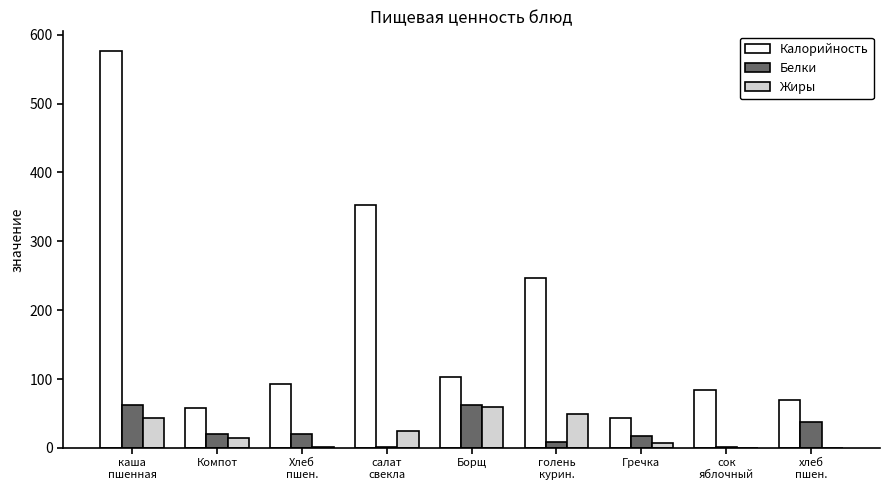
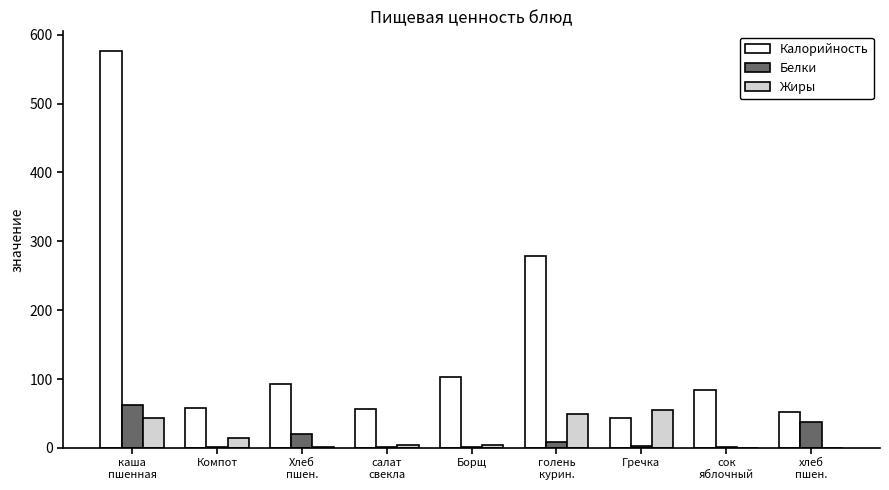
Белки, Компот: 20 -> 0
Калорийность, салат свекла: 350 -> 60
Жиры, салат свекла: 30 -> 0
Белки, Борщ: 60 -> 0
Жиры, Борщ: 60 -> 10
Калорийность, голень курин.: 250 -> 280
Белки, Гречка: 20 -> 0
Жиры, Гречка: 10 -> 60
Калорийность, хлеб пшен.: 70 -> 50
